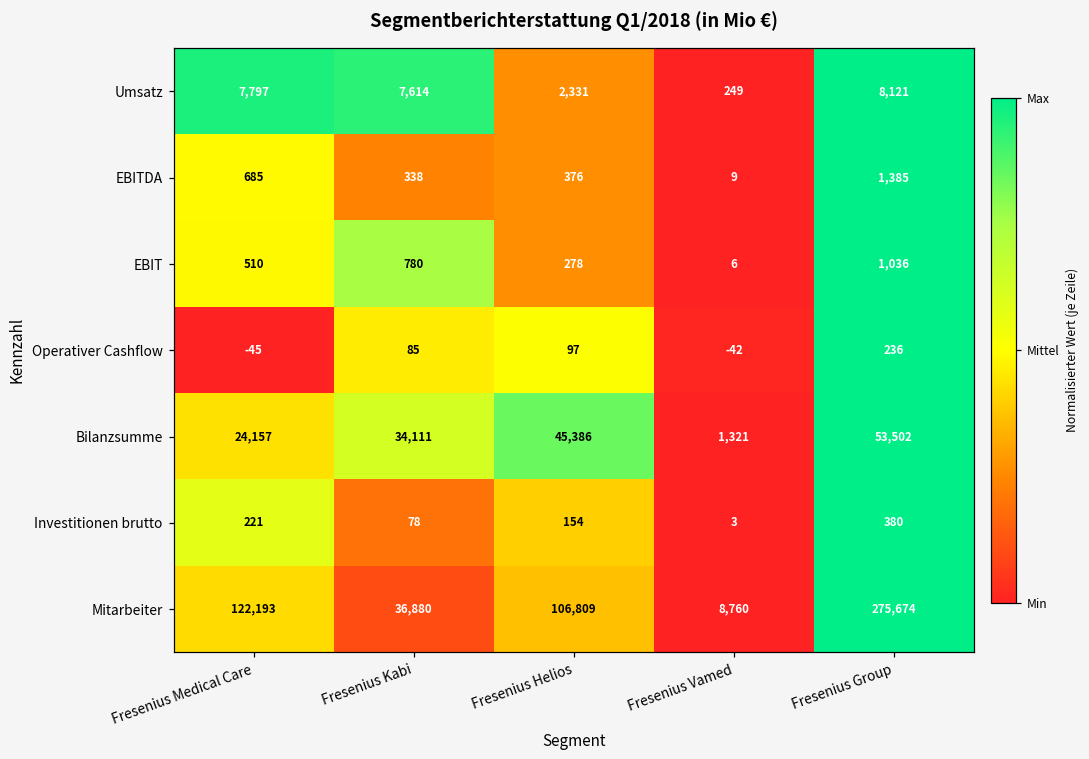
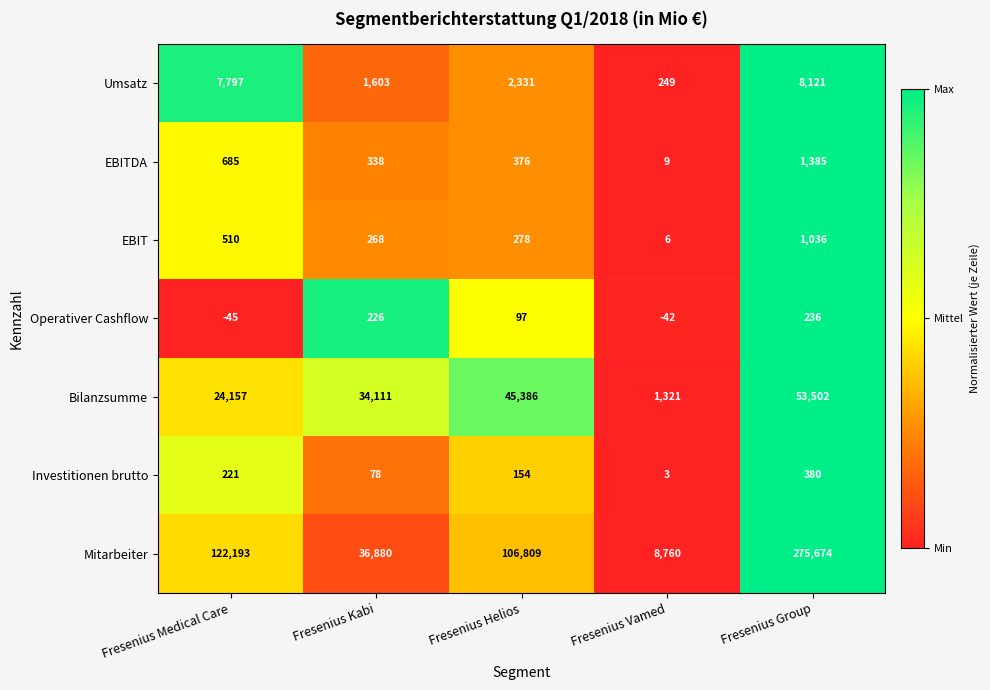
Umsatz, Fresenius Kabi: 7,614 -> 1,603
EBIT, Fresenius Kabi: 780 -> 268
Operativer Cashflow, Fresenius Kabi: 85 -> 226
